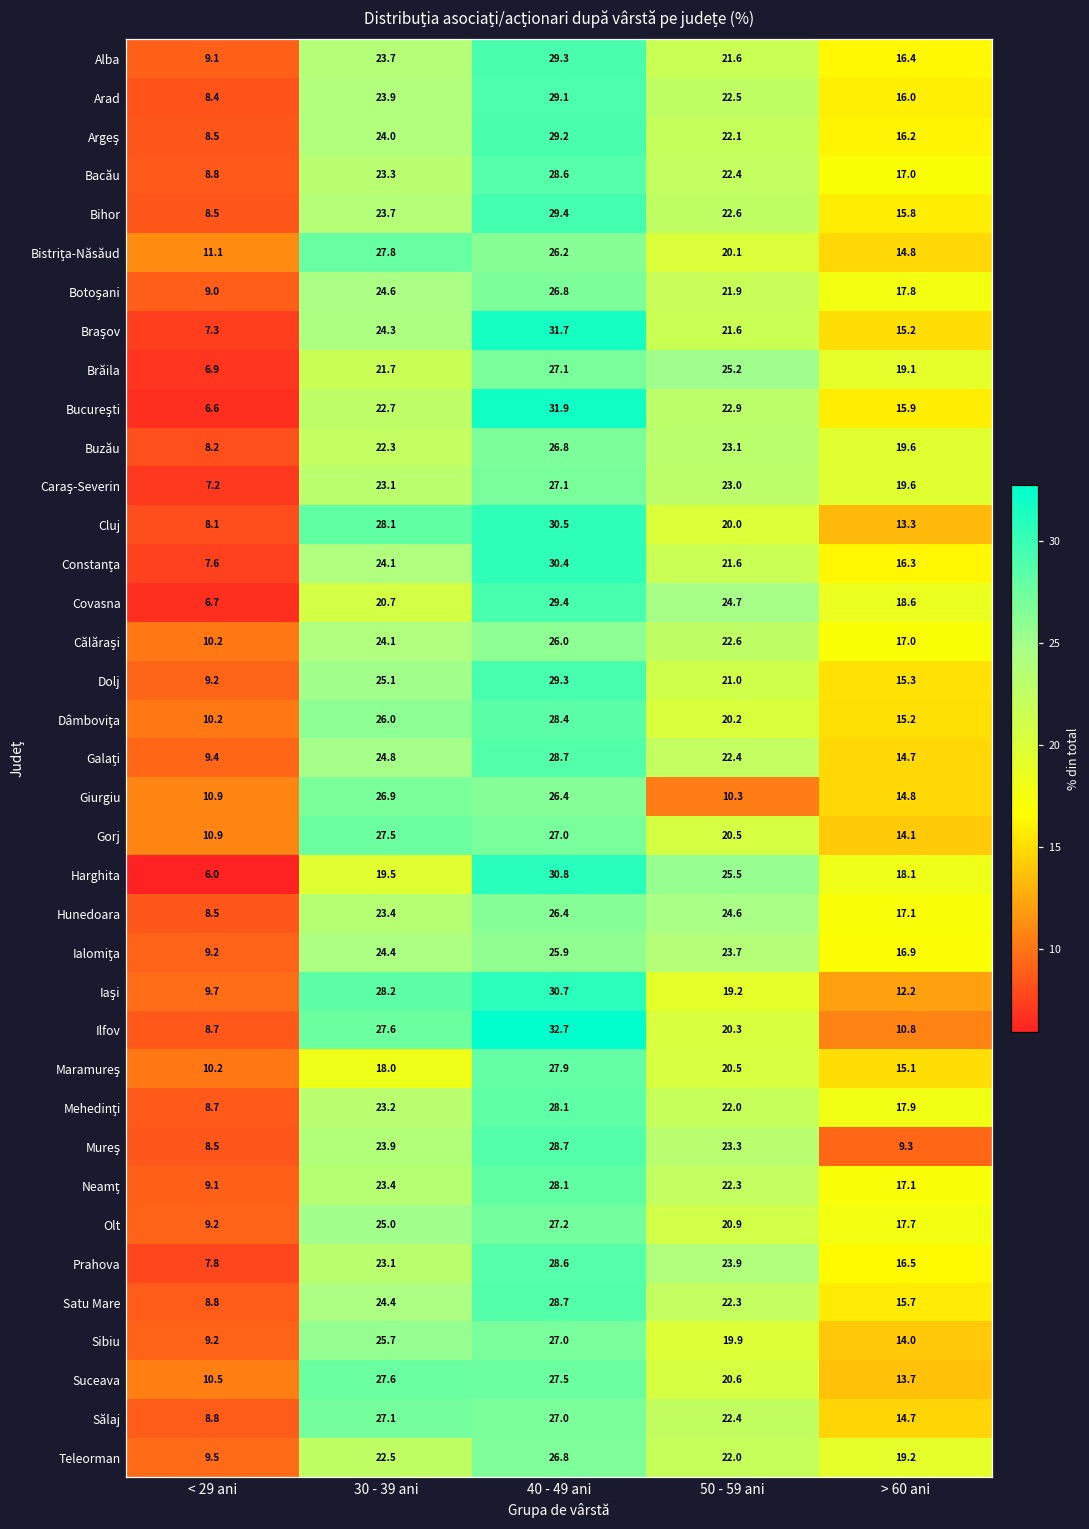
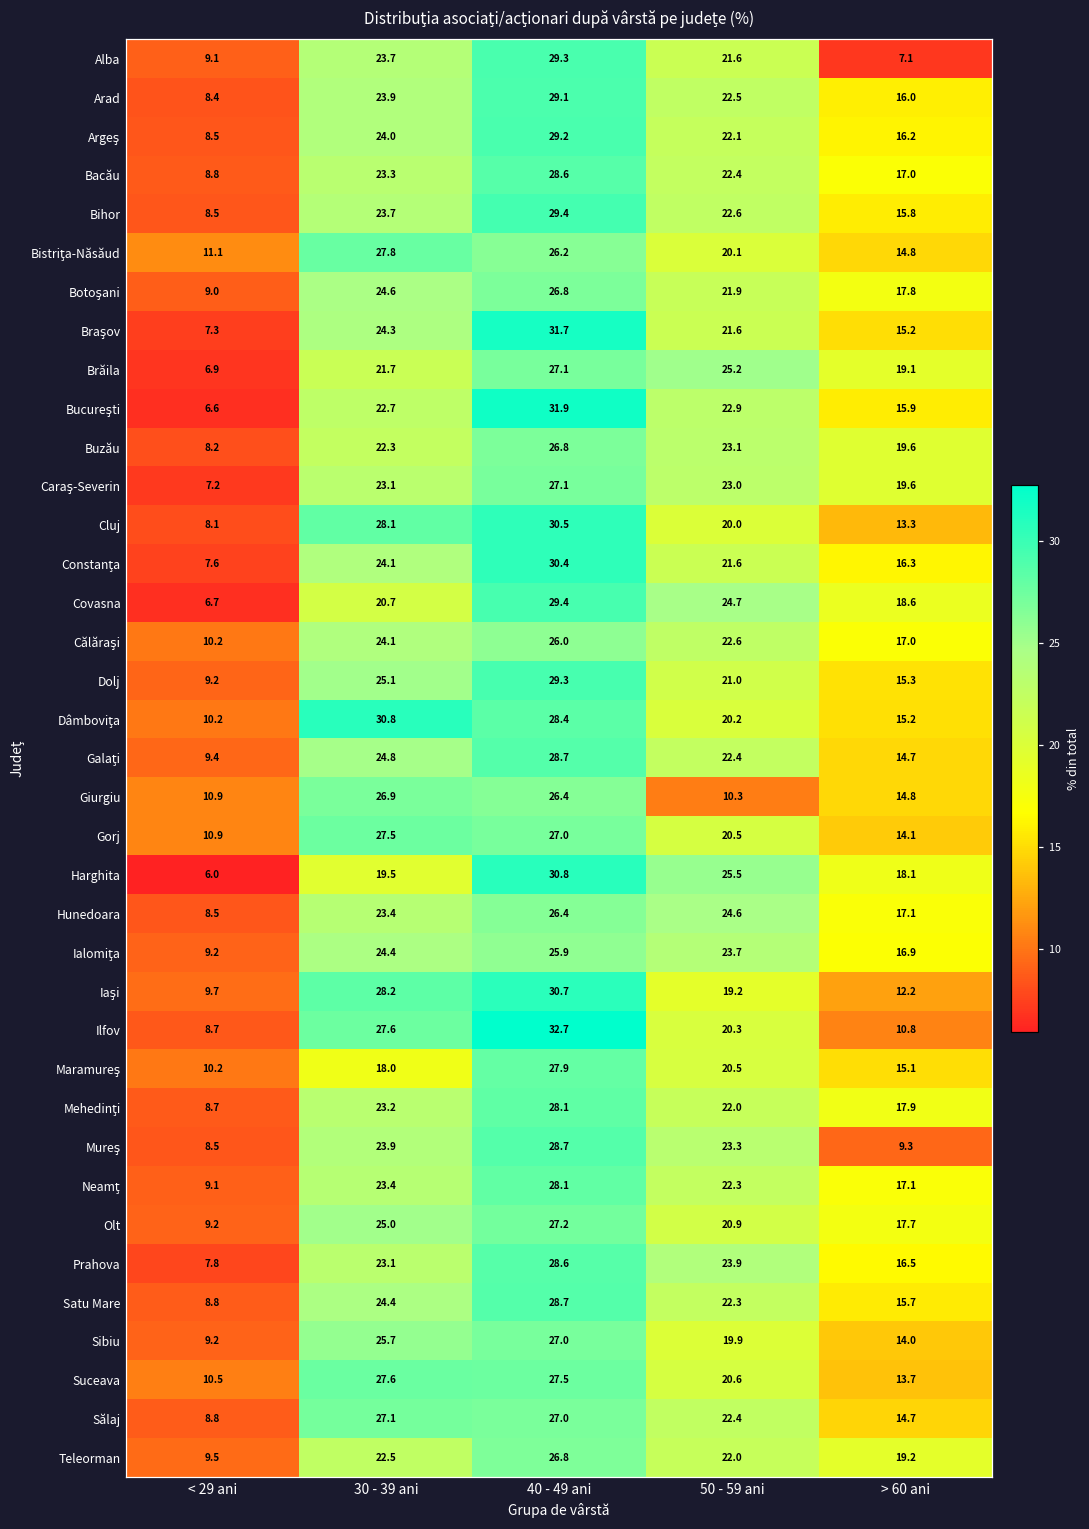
Alba, > 60 ani: 16.4 -> 7.1
Dâmboviţa, 30 - 39 ani: 26.0 -> 30.8
